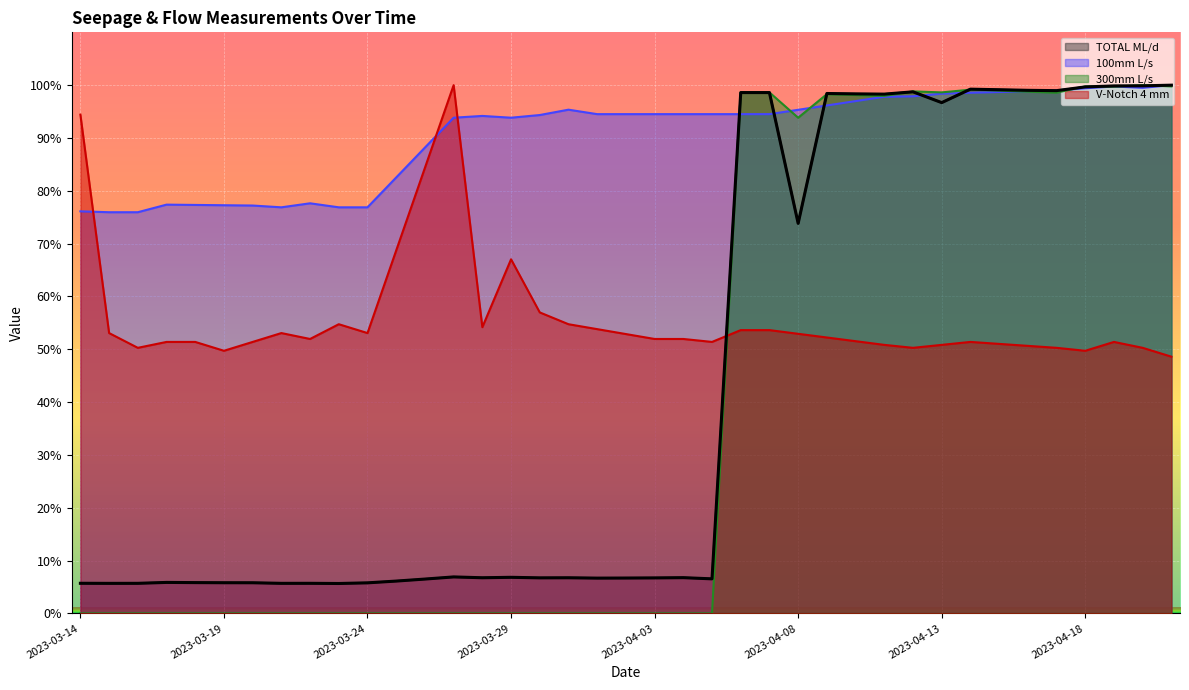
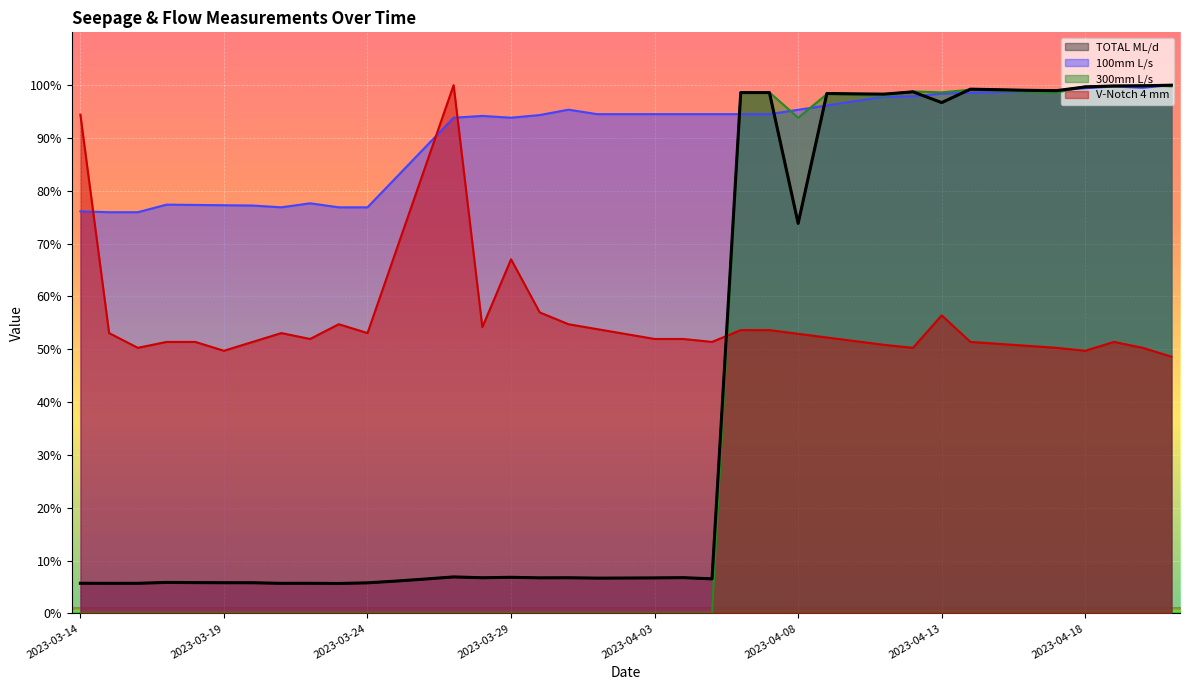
V-Notch 4 mm, 2023-04-13: 51% -> 56%
